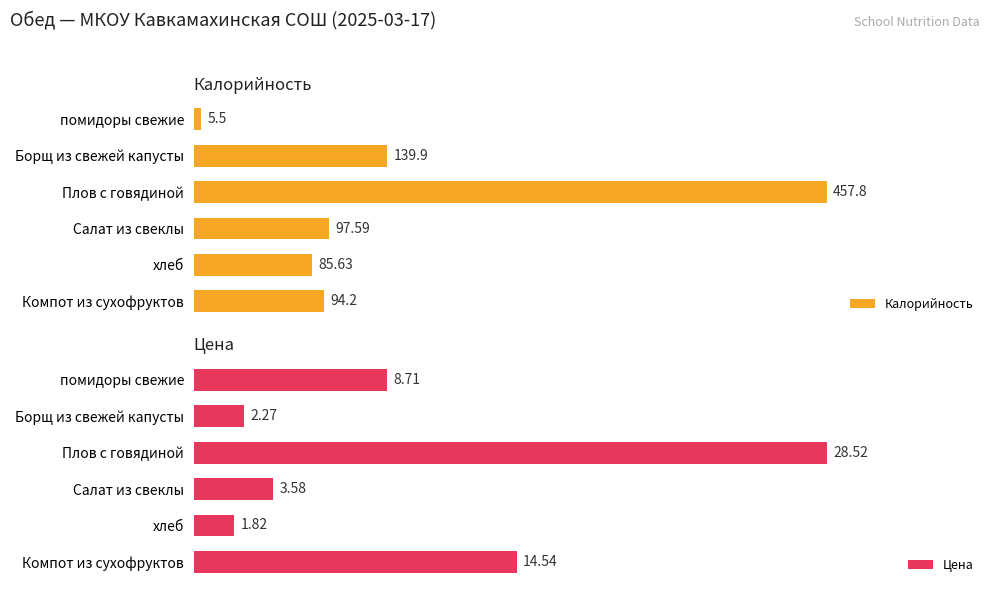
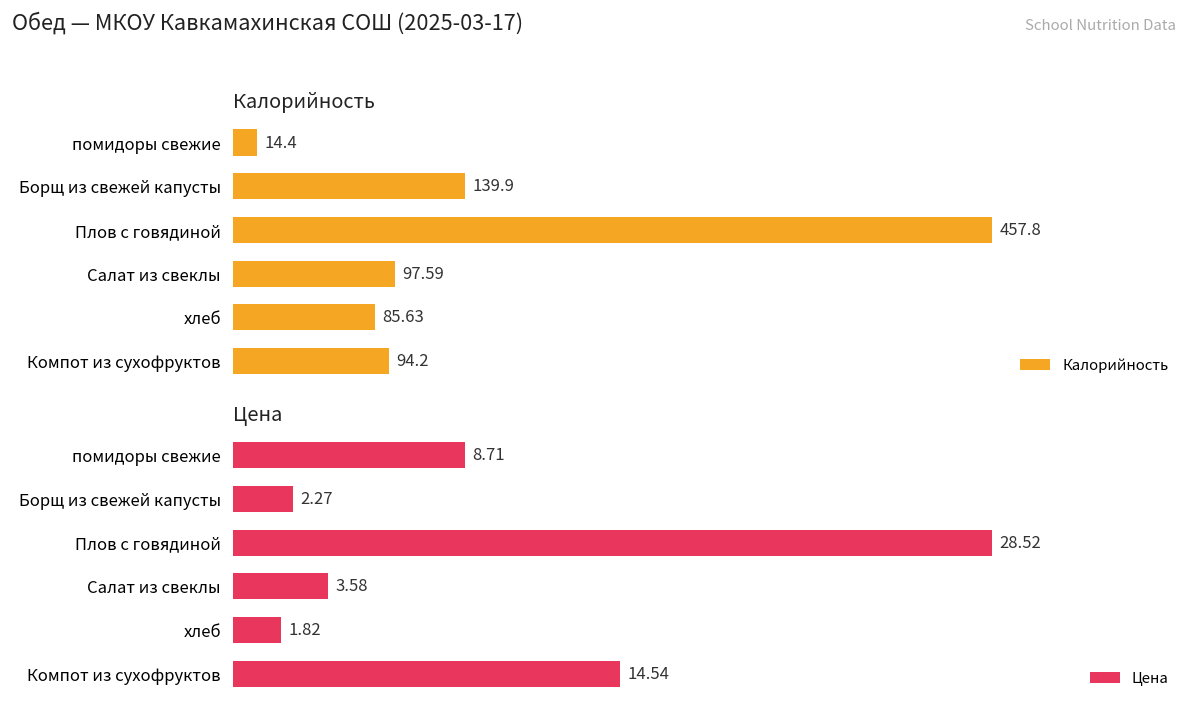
Калорийность, помидоры свежие: 5.5 -> 14.4
